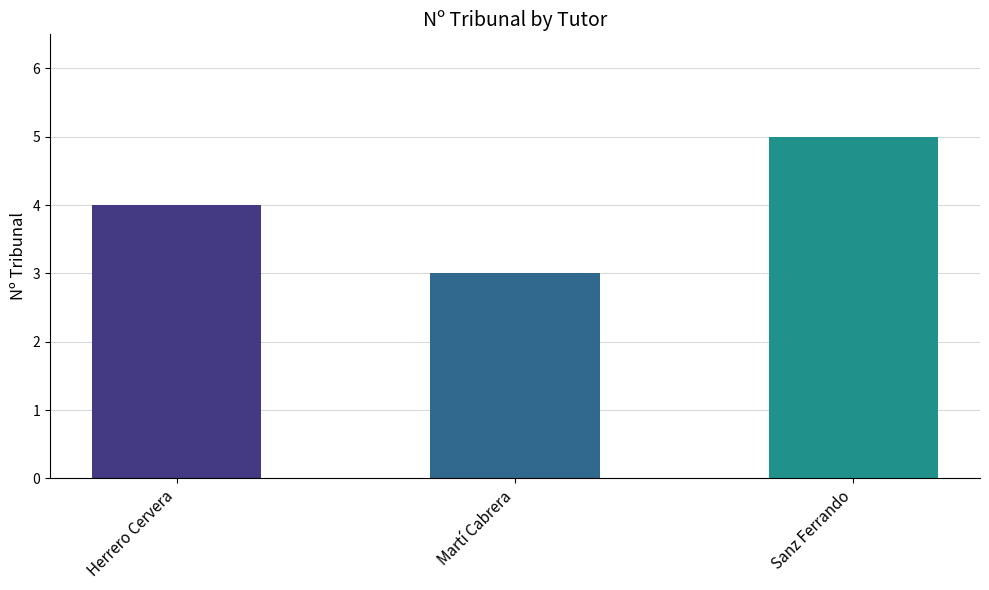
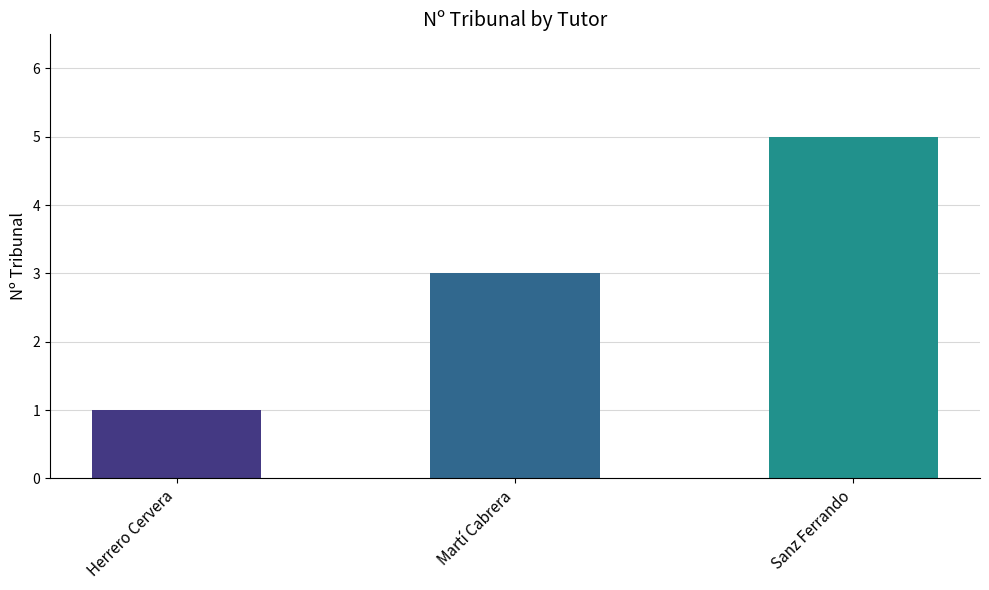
Herrero Cervera: 4 -> 1
